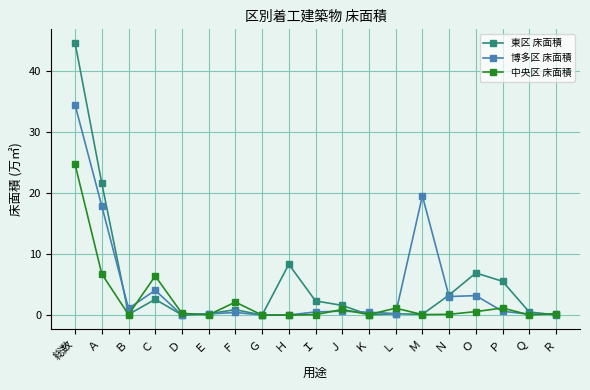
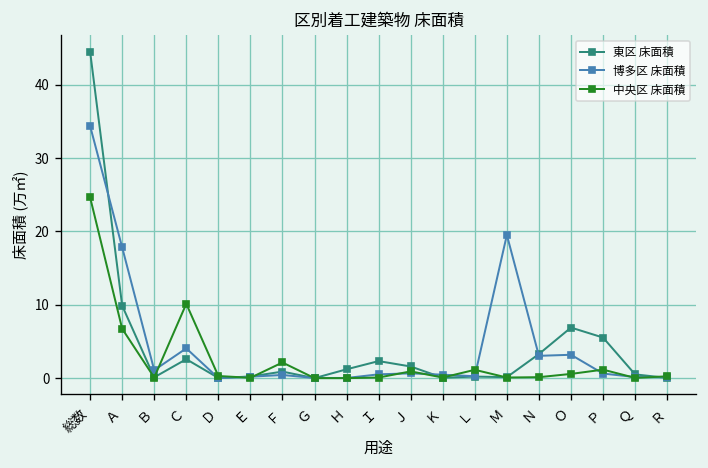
東区 床面積, Ａ: 22 -> 10
中央区 床面積, Ｃ: 6 -> 10
東区 床面積, Ｈ: 8 -> 1
